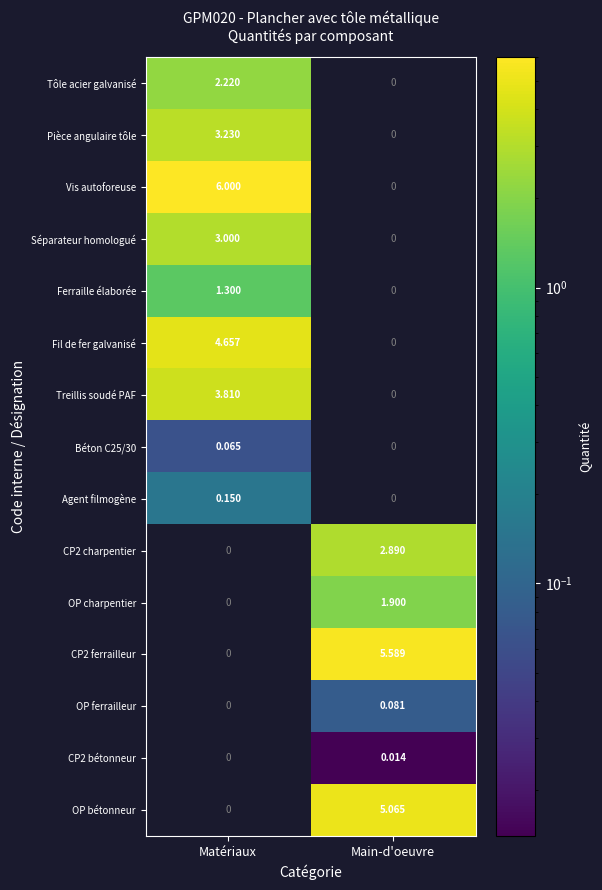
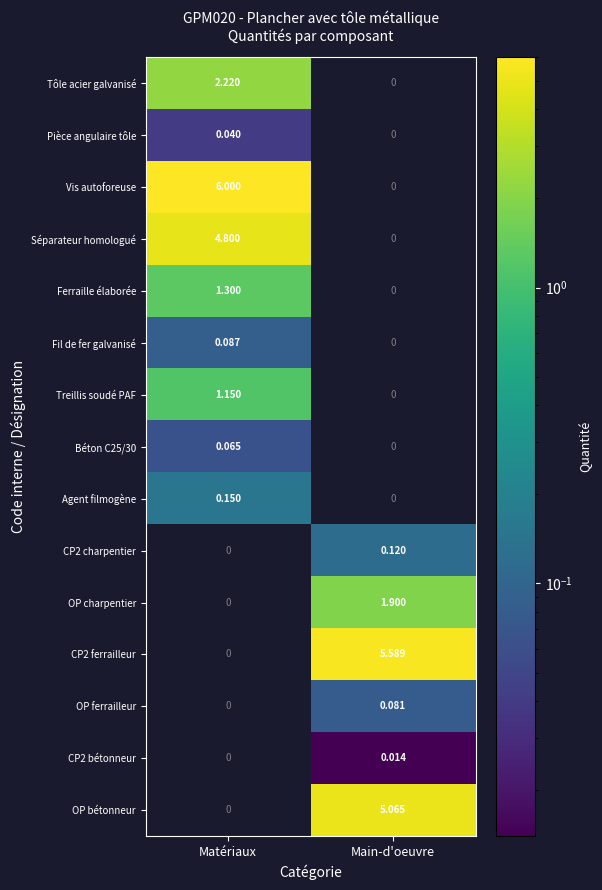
Pièce angulaire tôle, Matériaux: 3.230 -> 0.040
Séparateur homologué, Matériaux: 3.000 -> 4.800
Fil de fer galvanisé, Matériaux: 4.657 -> 0.087
Treillis soudé PAF, Matériaux: 3.810 -> 1.150
CP2 charpentier, Main-d'oeuvre: 2.890 -> 0.120
